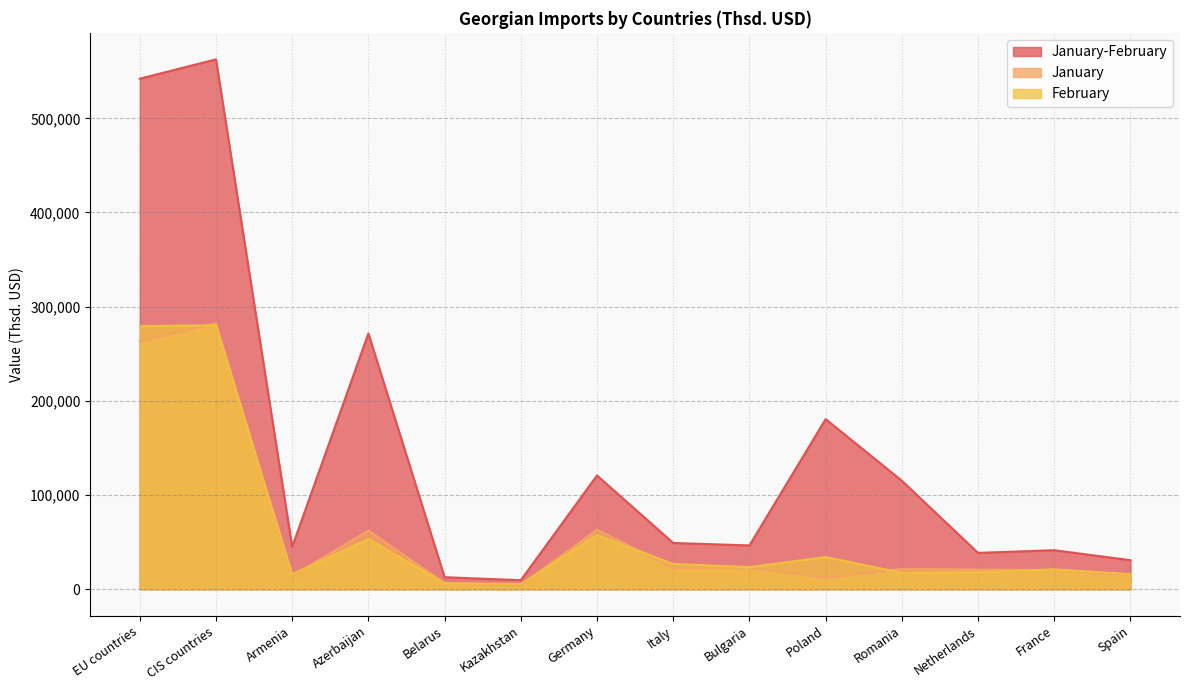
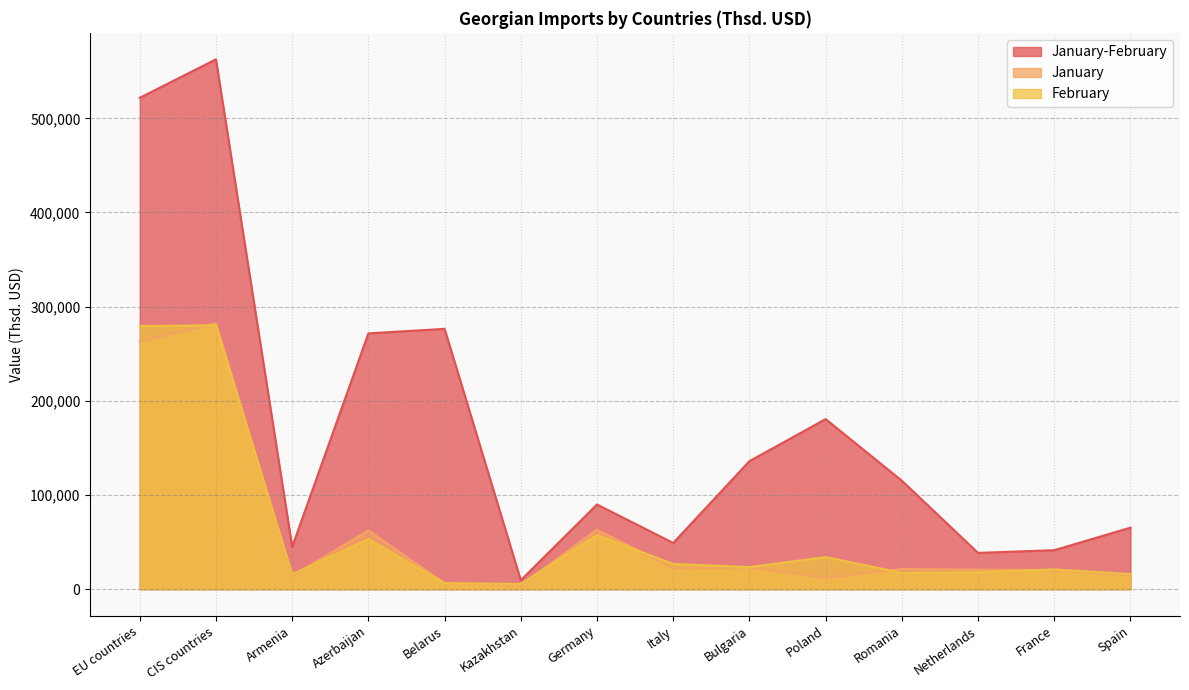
January-February, EU countries: 540,000 -> 520,000
January-February, Belarus: 10,000 -> 280,000
January-February, Germany: 120,000 -> 90,000
January-February, Bulgaria: 50,000 -> 140,000
January-February, Spain: 30,000 -> 70,000
